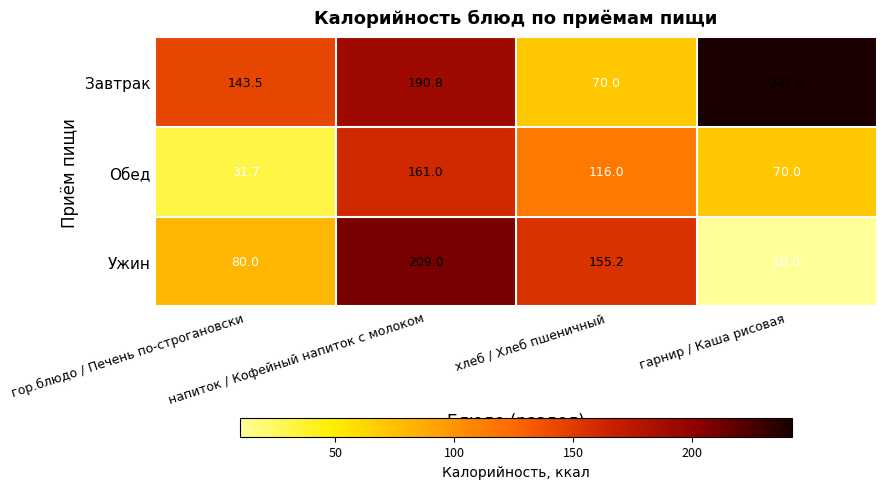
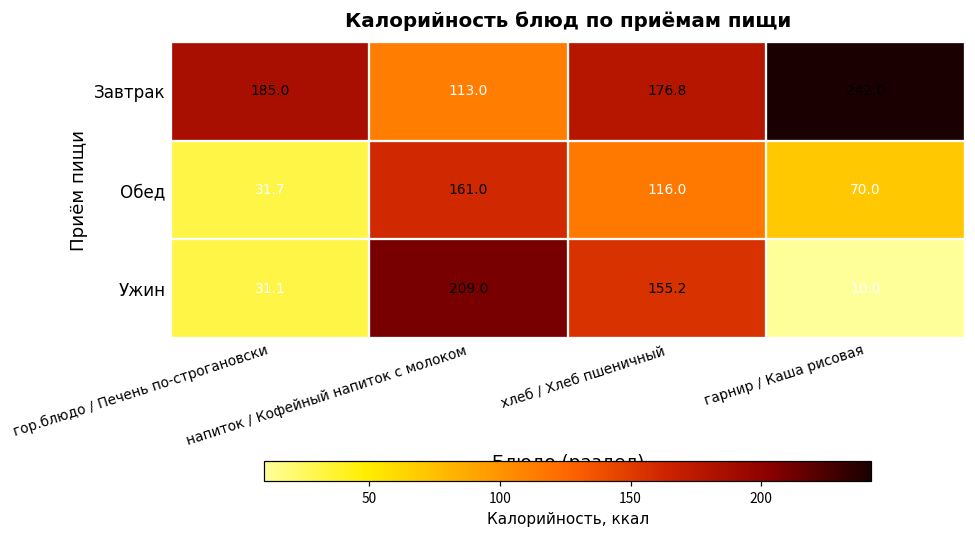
Завтрак, гор.блюдо / Печень по-строгановски: 143.5 -> 185.0
Завтрак, напиток / Кофейный напиток с молоком: 190.8 -> 113.0
Завтрак, хлеб / Хлеб пшеничный: 70.0 -> 176.8
Ужин, гор.блюдо / Печень по-строгановски: 80.0 -> 31.1
